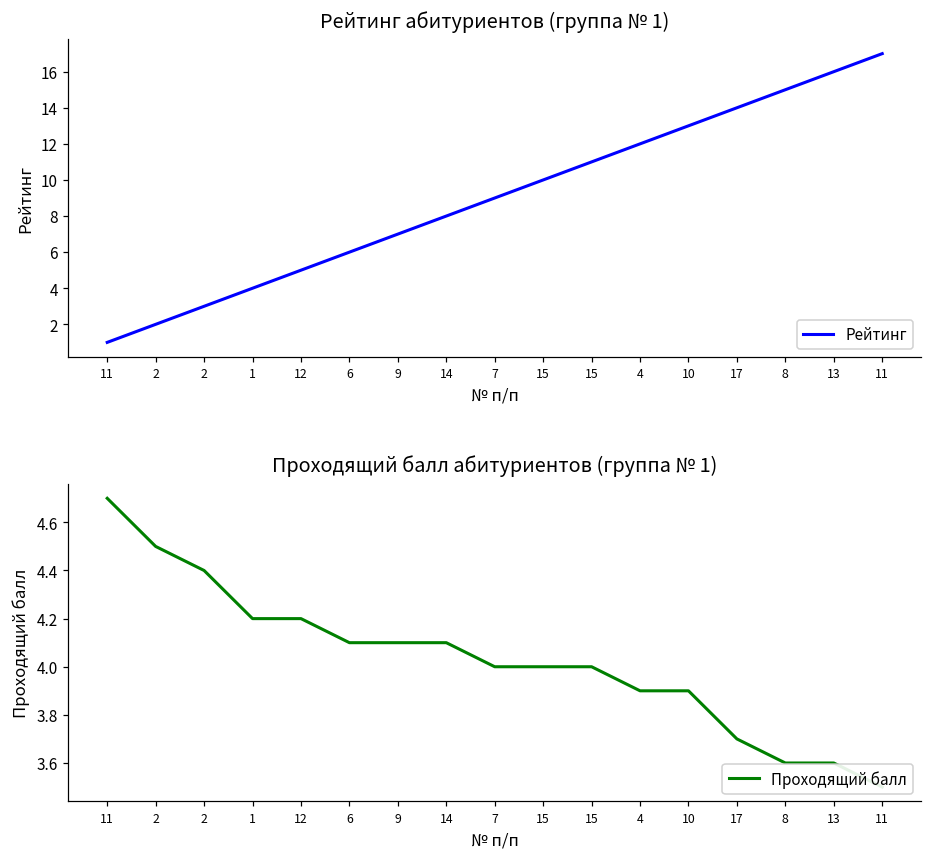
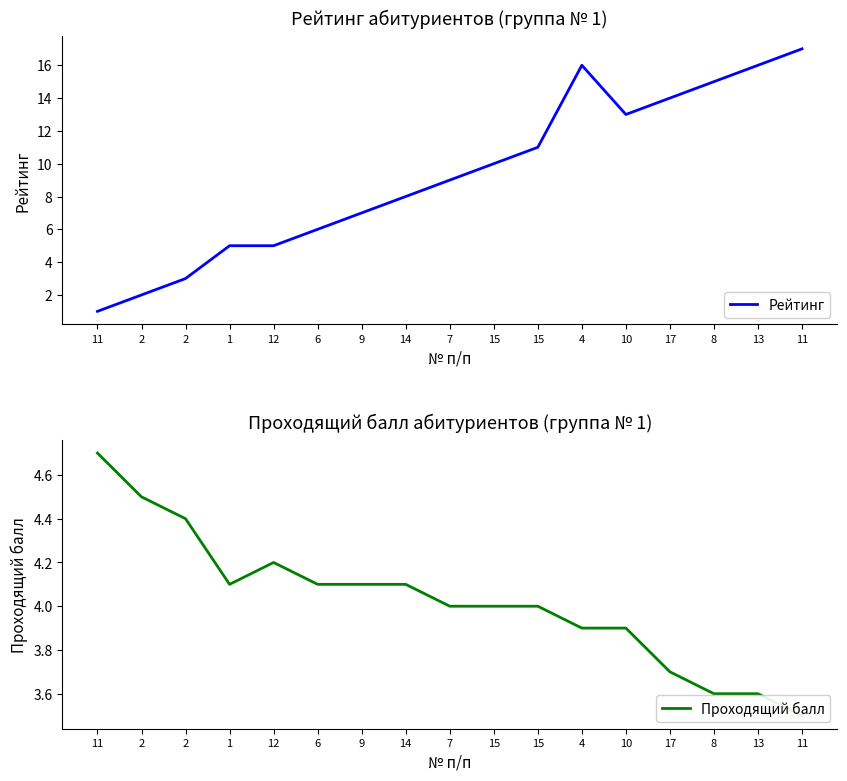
Рейтинг абитуриентов (группа № 1), 1: 4 -> 5
Рейтинг абитуриентов (группа № 1), 4: 12 -> 16
Проходящий балл абитуриентов (группа № 1), 1: 4.2 -> 4.1
